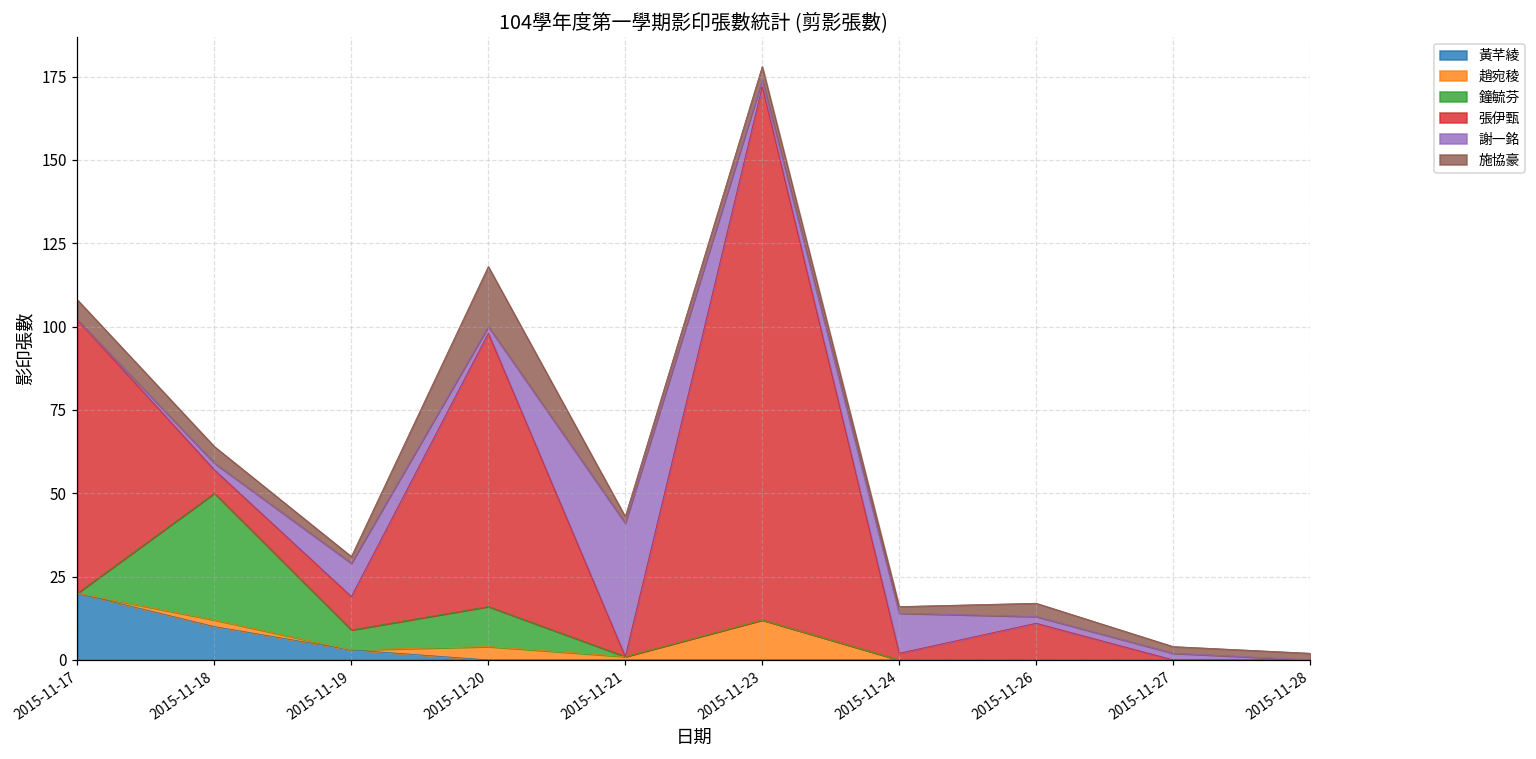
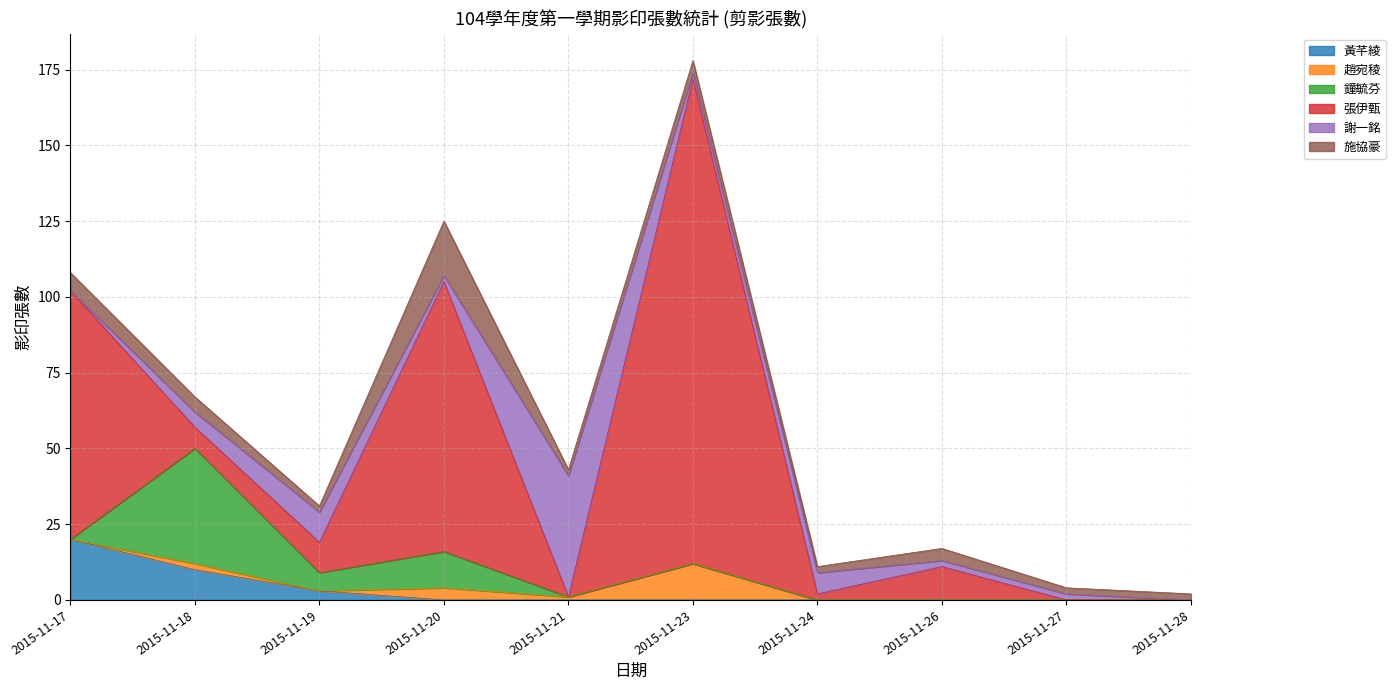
謝一銘, 2015-11-18: 2 -> 5
張伊甄, 2015-11-20: 82 -> 89
謝一銘, 2015-11-24: 12 -> 7
